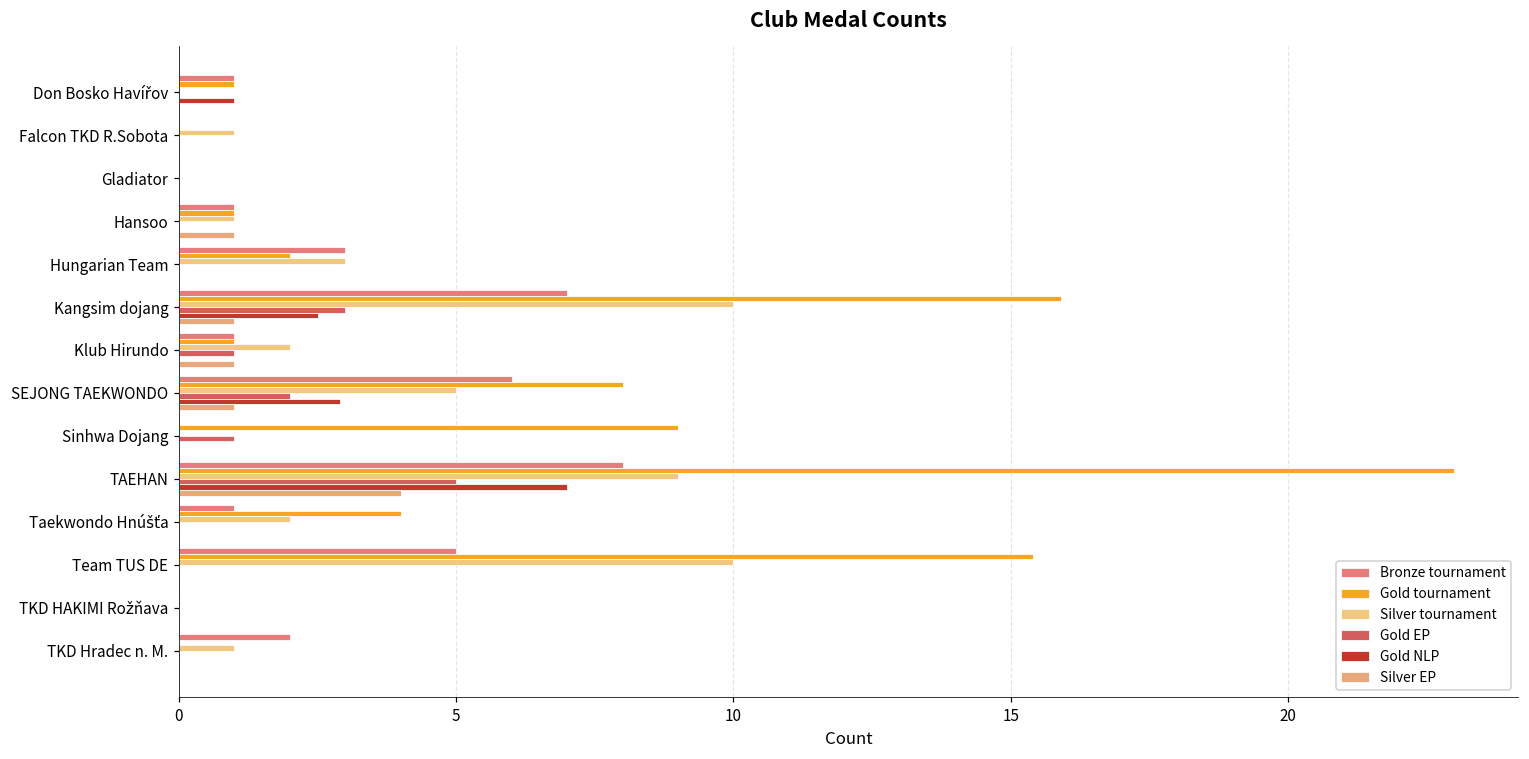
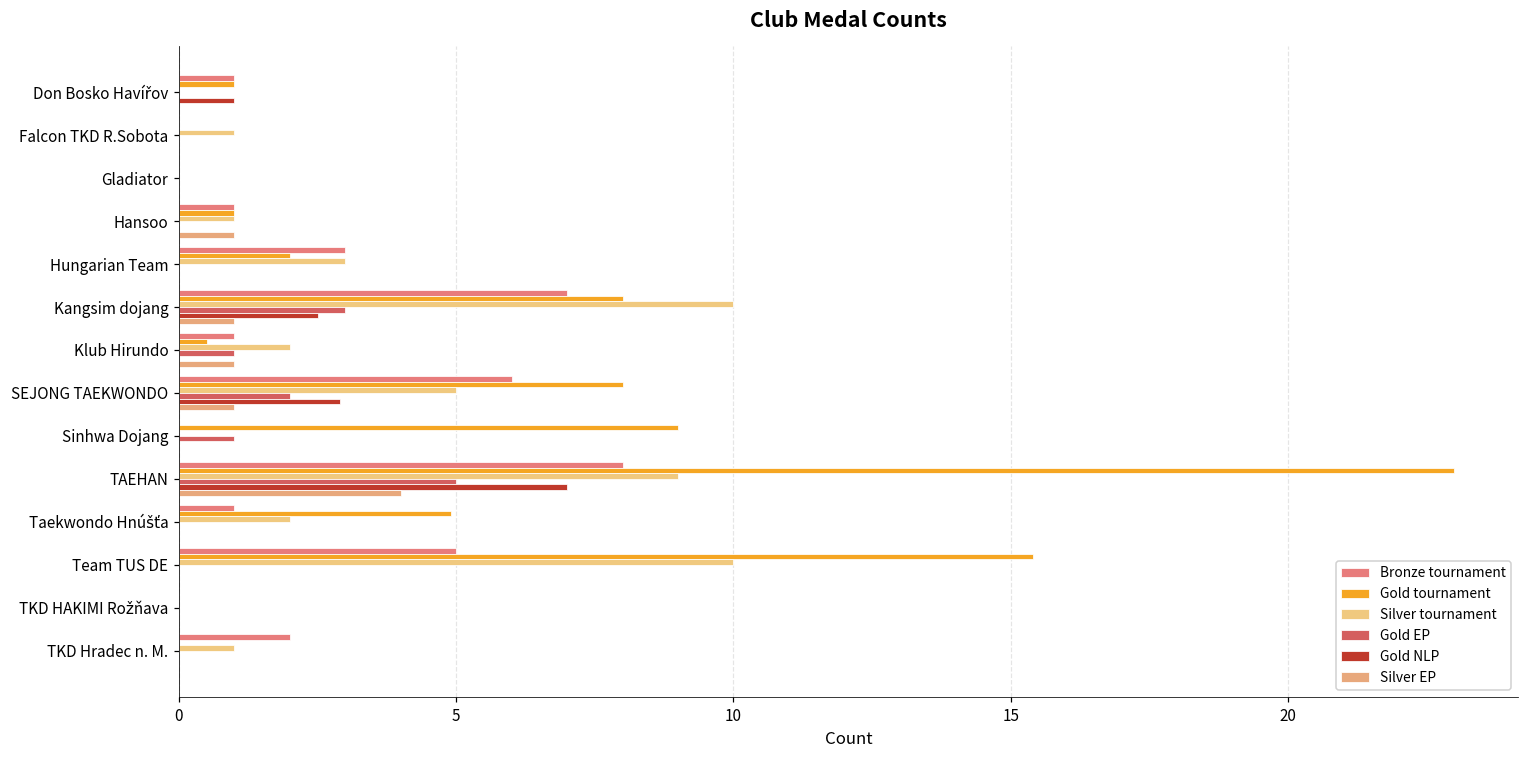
Gold tournament, Kangsim dojang: 15.9 -> 8.0
Gold tournament, Klub Hirundo: 1.0 -> 0.5
Gold tournament, Taekwondo Hnúšťa: 4.0 -> 4.9
